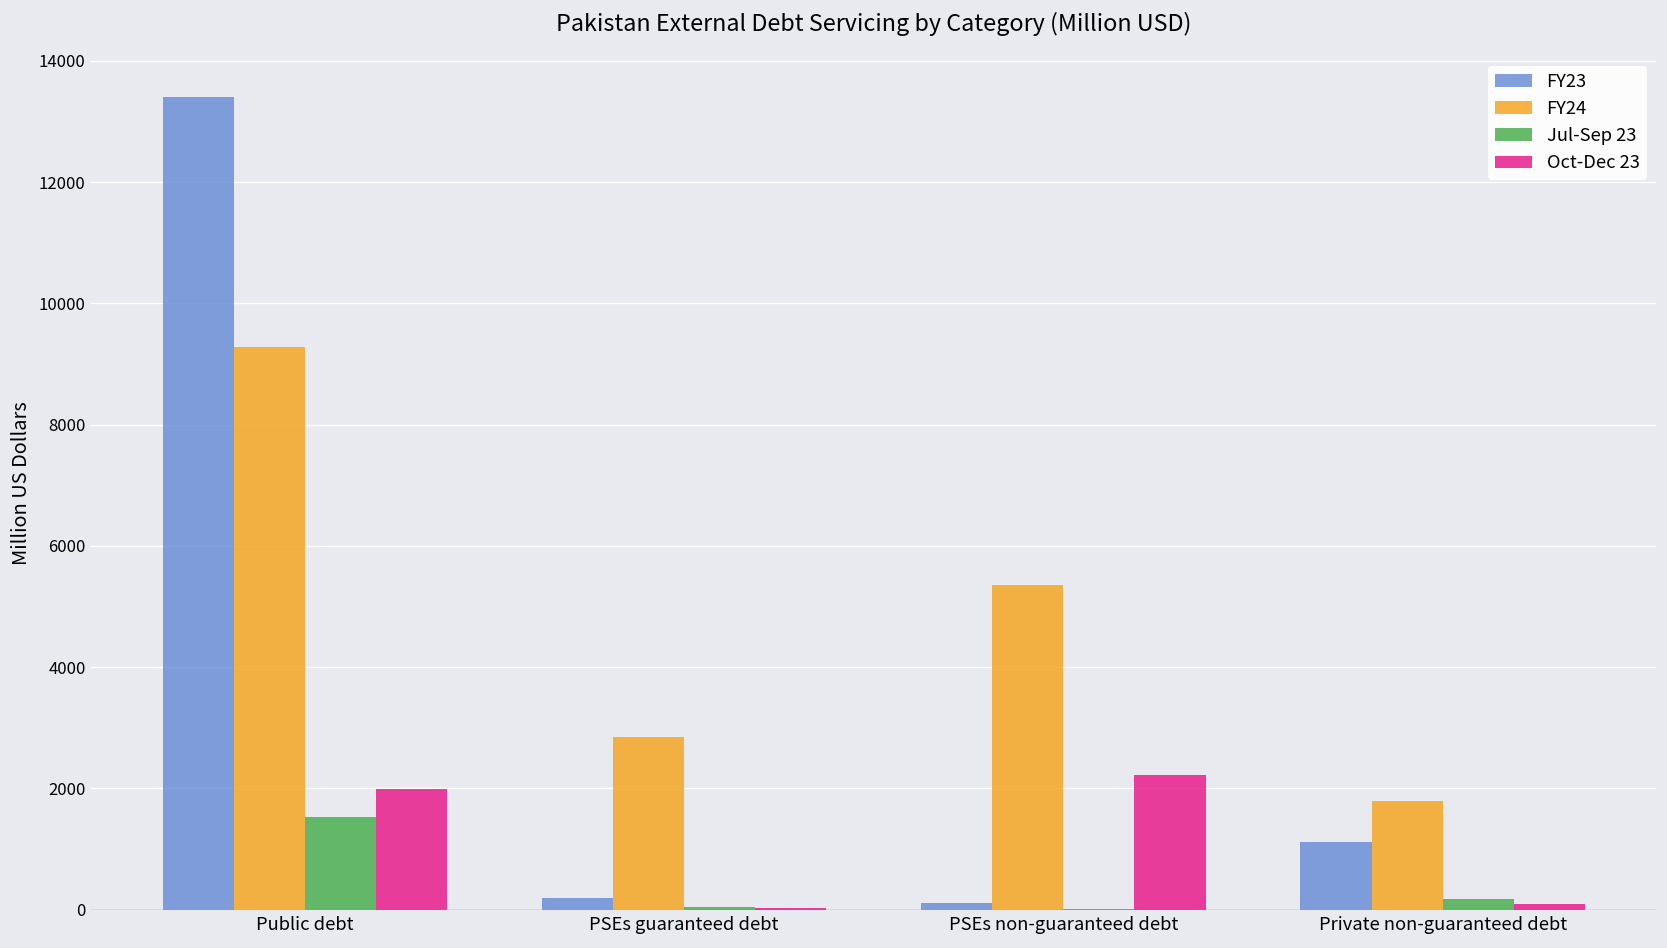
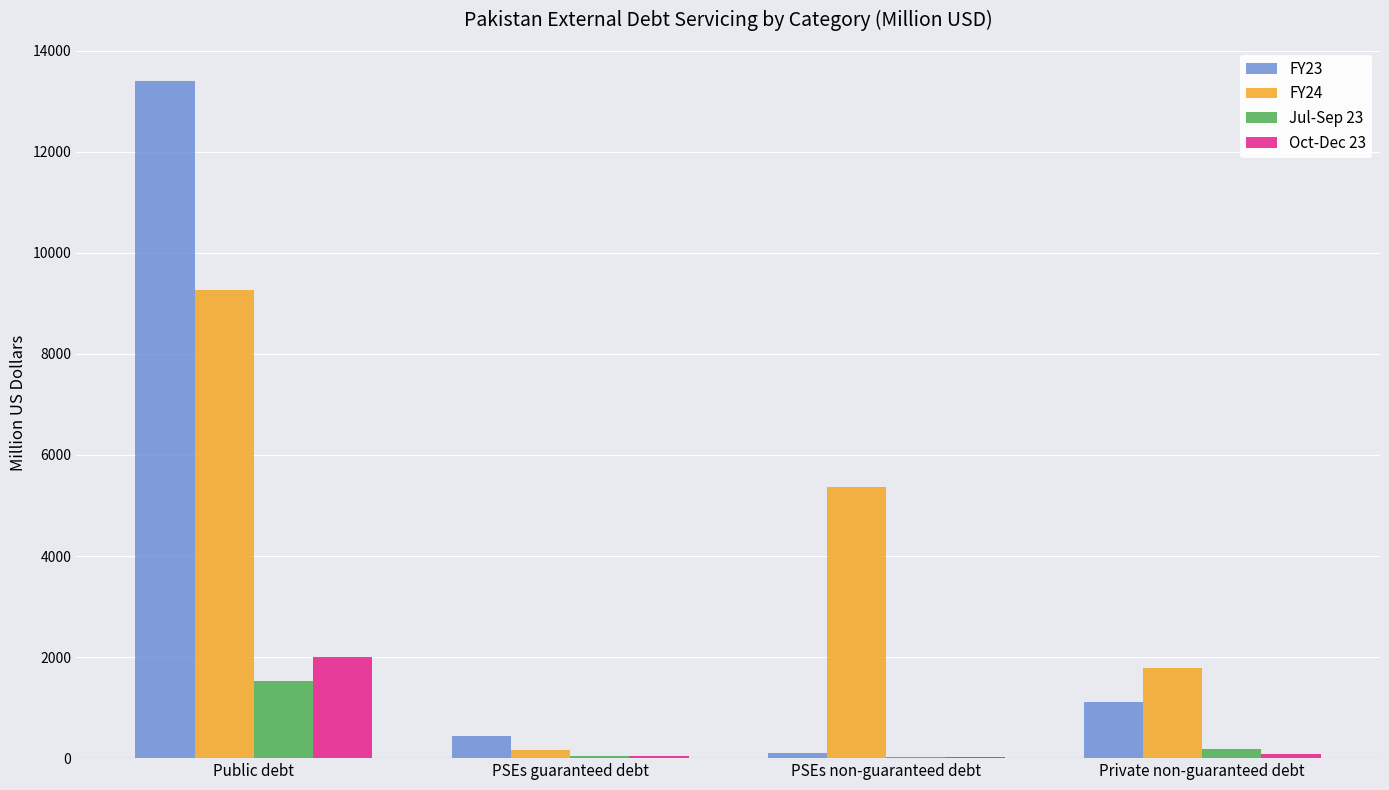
FY23, PSEs guaranteed debt: 200 -> 400
FY24, PSEs guaranteed debt: 2800 -> 200
Oct-Dec 23, PSEs non-guaranteed debt: 2200 -> 0
